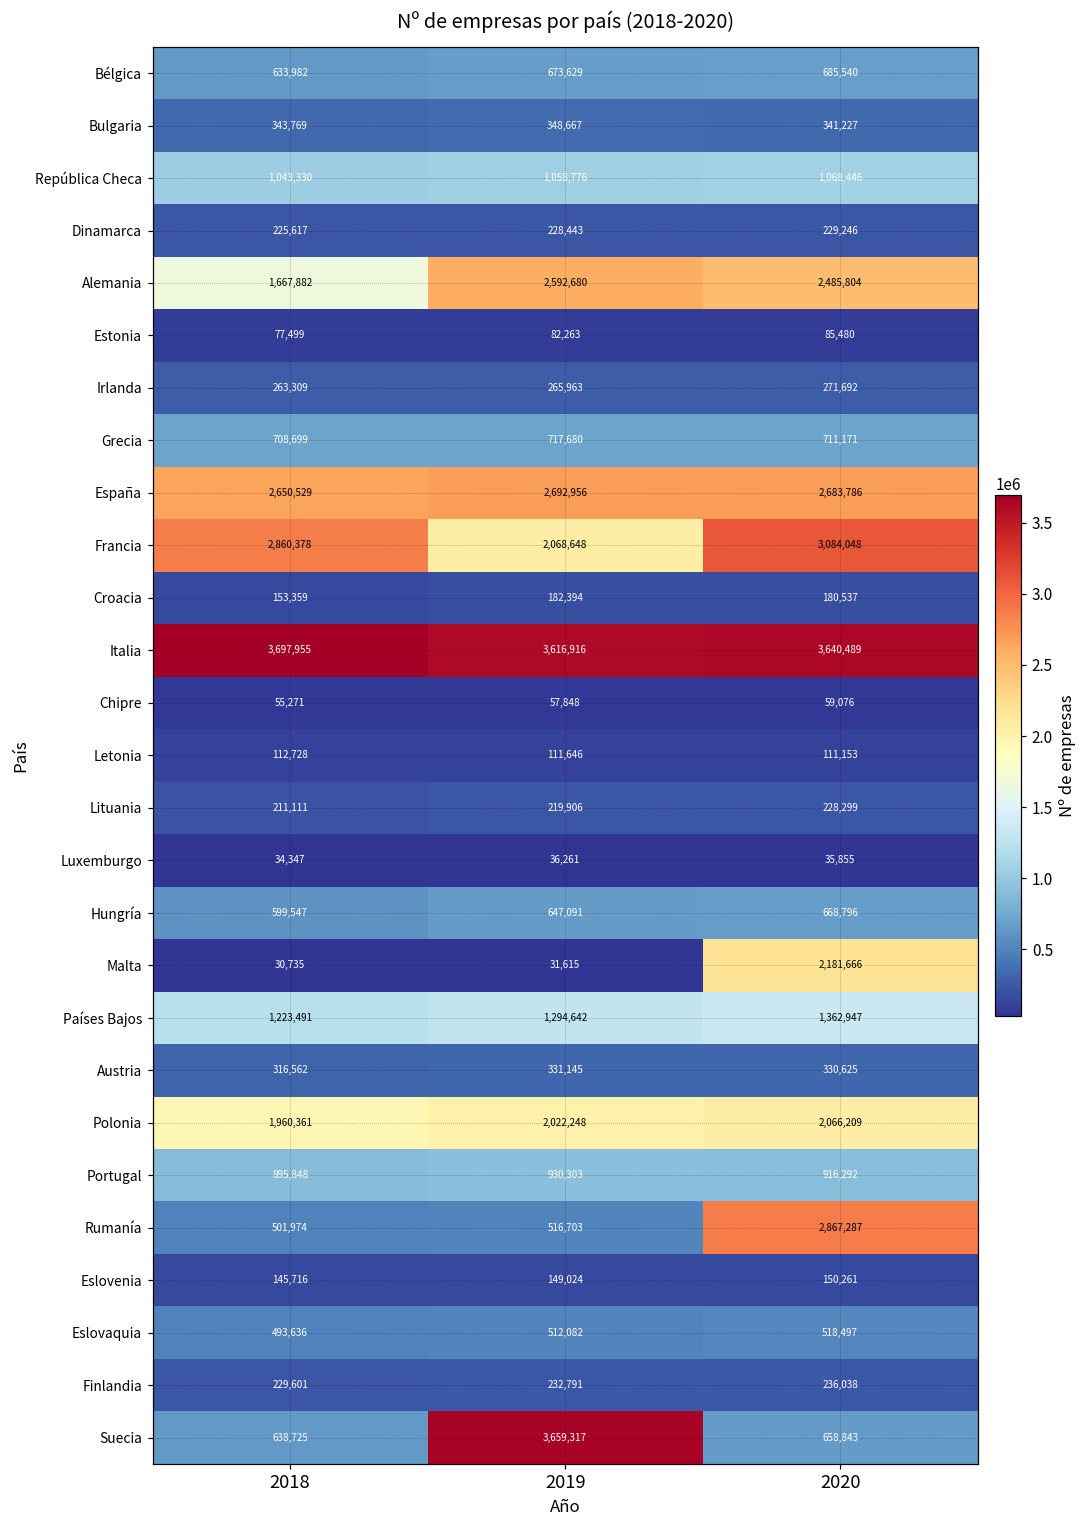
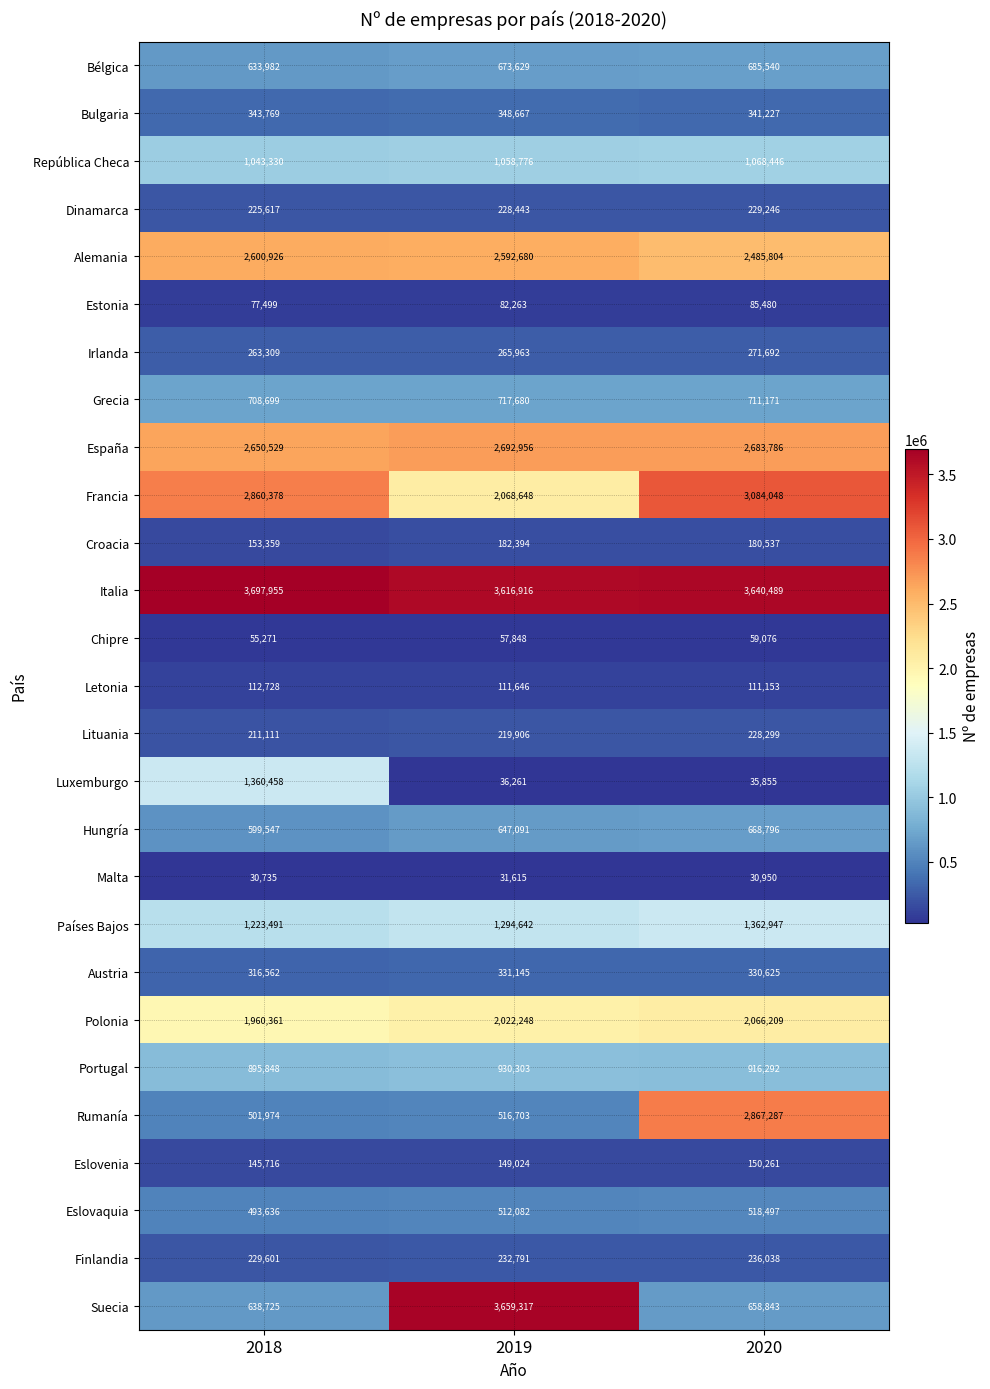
Alemania, 2018: 1,667,882 -> 2,600,926
Luxemburgo, 2018: 34,347 -> 1,360,458
Malta, 2020: 2,181,666 -> 30,950
